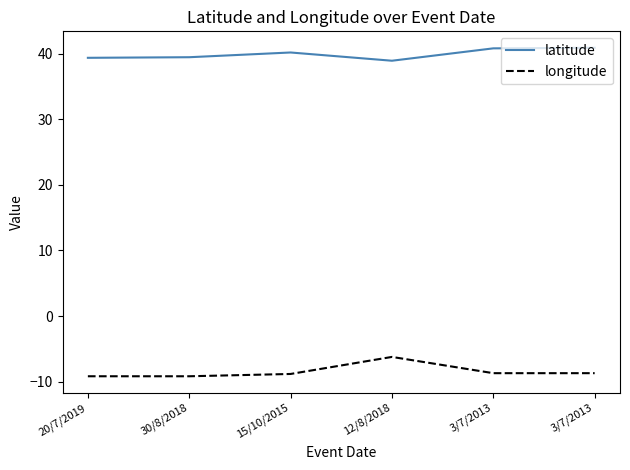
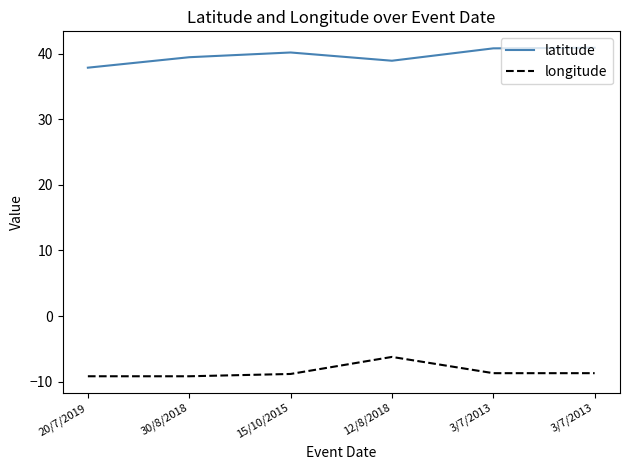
latitude, 20/7/2019: 39 -> 38
